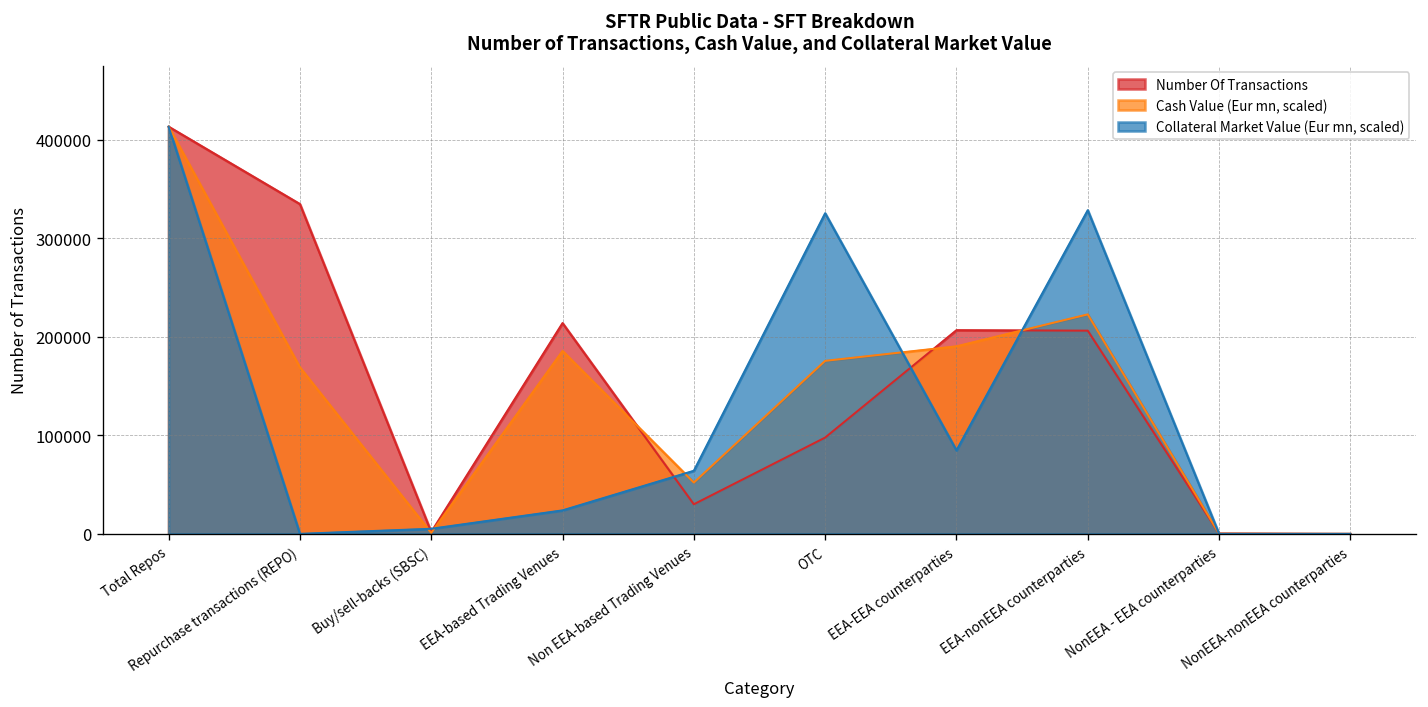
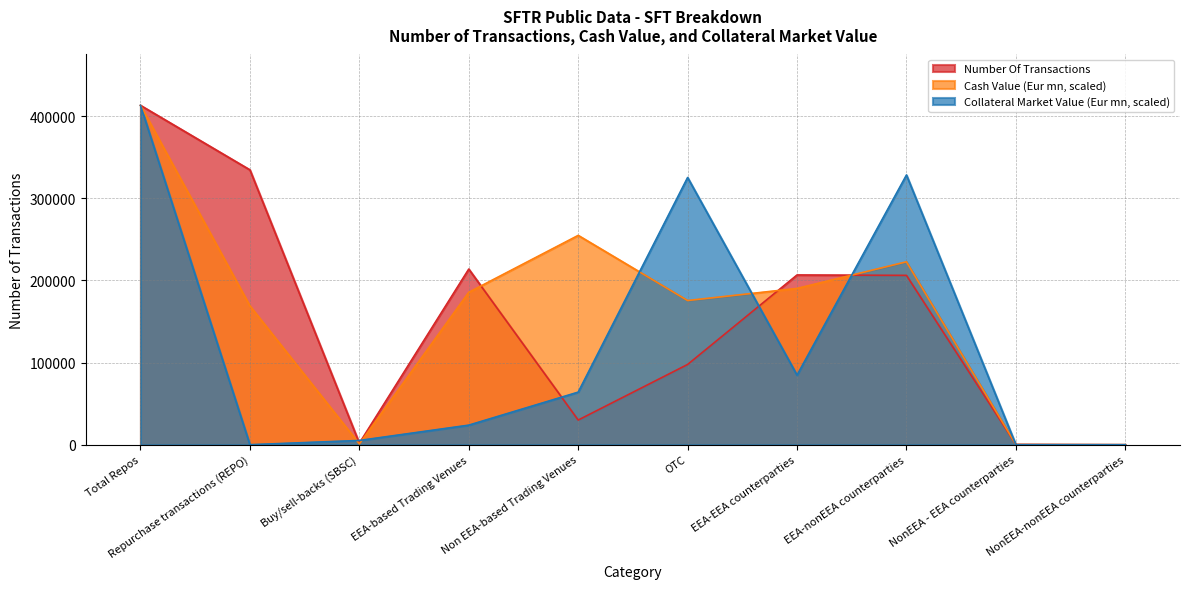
Cash Value (Eur mn, scaled), Non EEA-based Trading Venues: 50000 -> 250000
